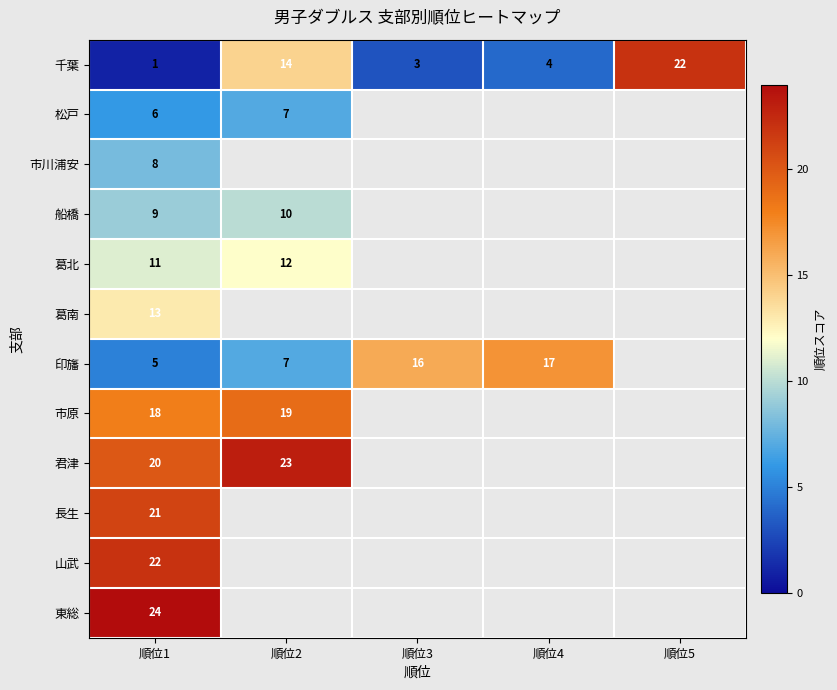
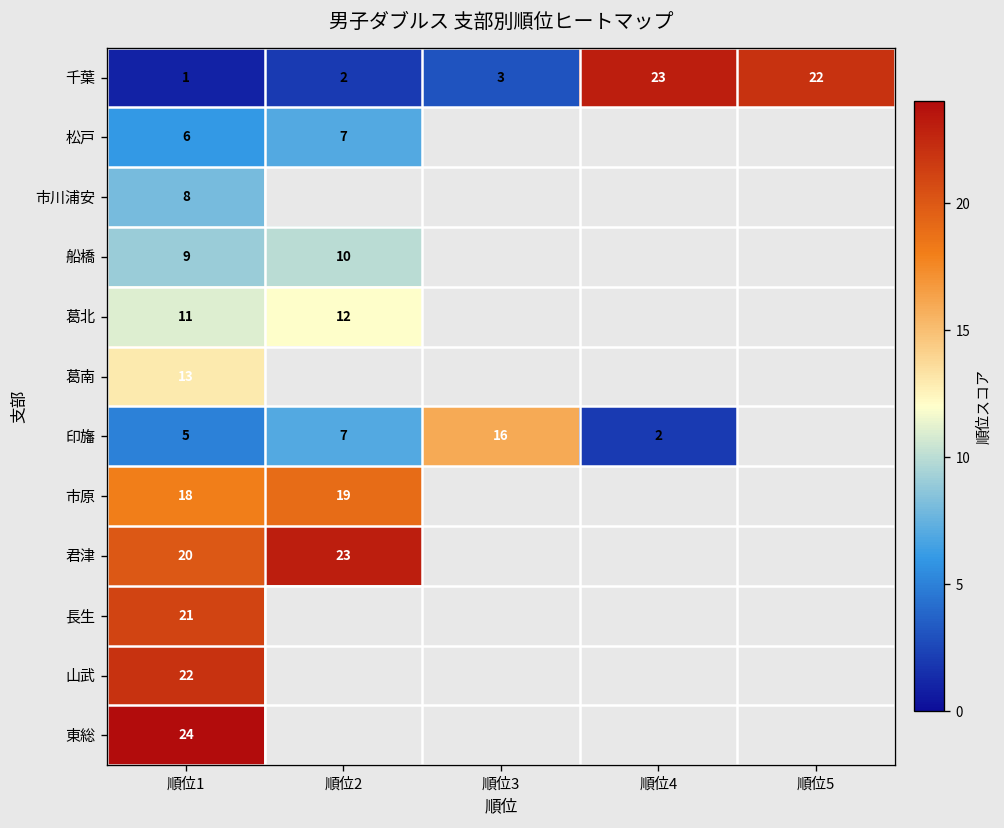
千葉, 順位2: 14 -> 2
千葉, 順位4: 4 -> 23
印旛, 順位4: 17 -> 2
